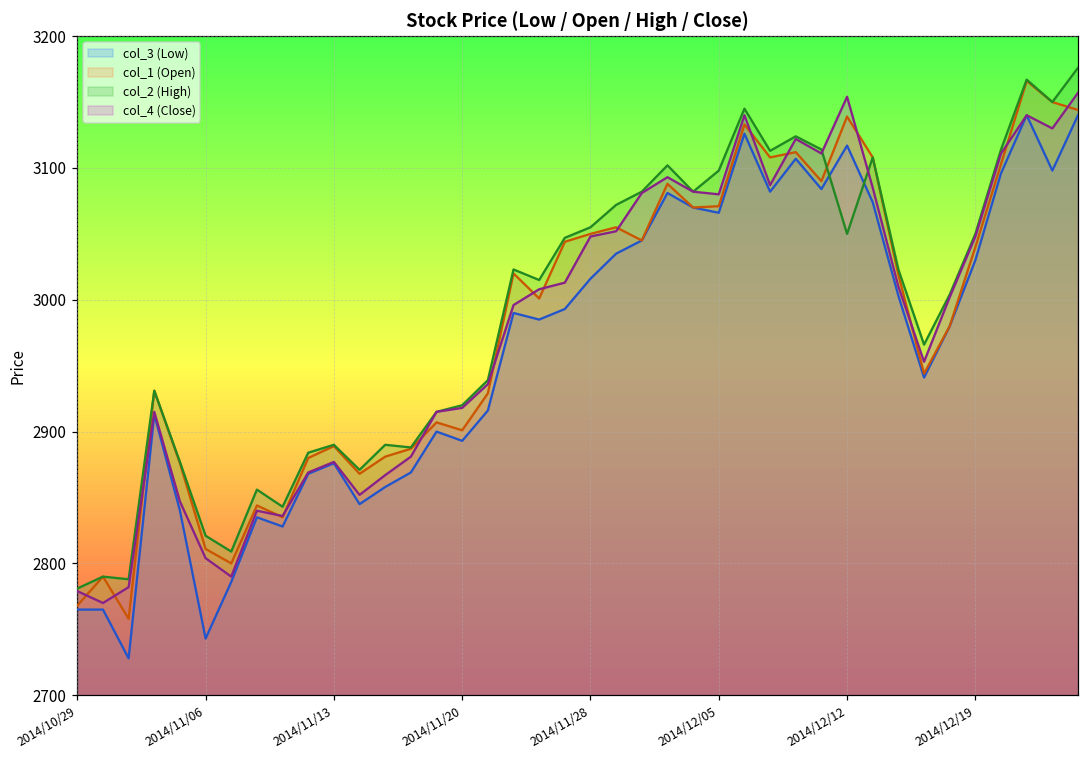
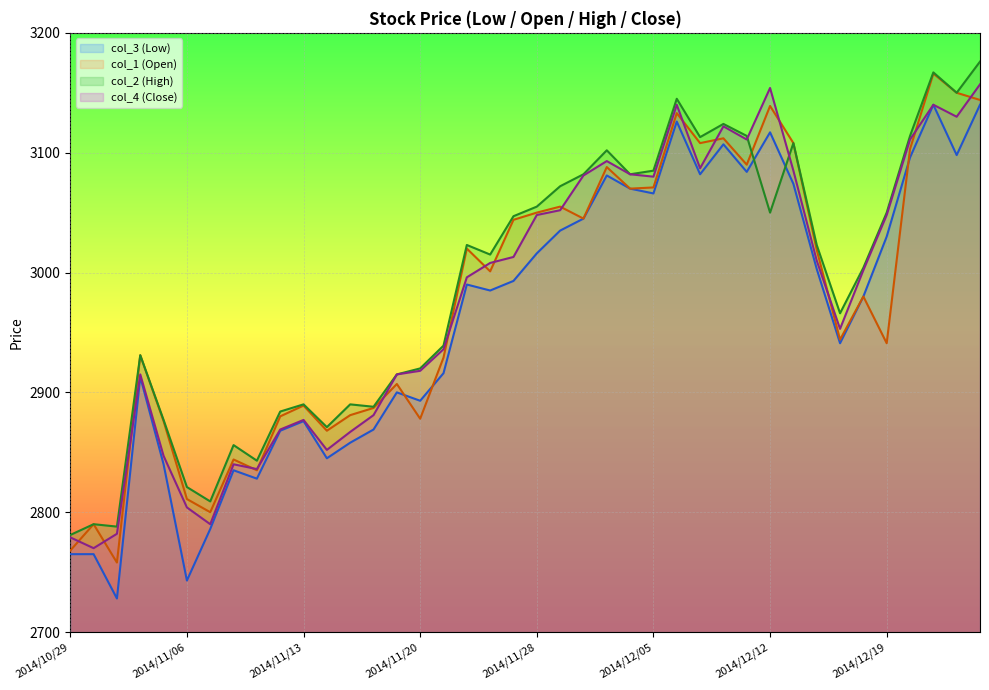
col_1 (Open), 2014/11/20: 2901 -> 2878
col_2 (High), 2014/12/05: 3098 -> 3085
col_1 (Open), 2014/12/19: 3040 -> 2941
